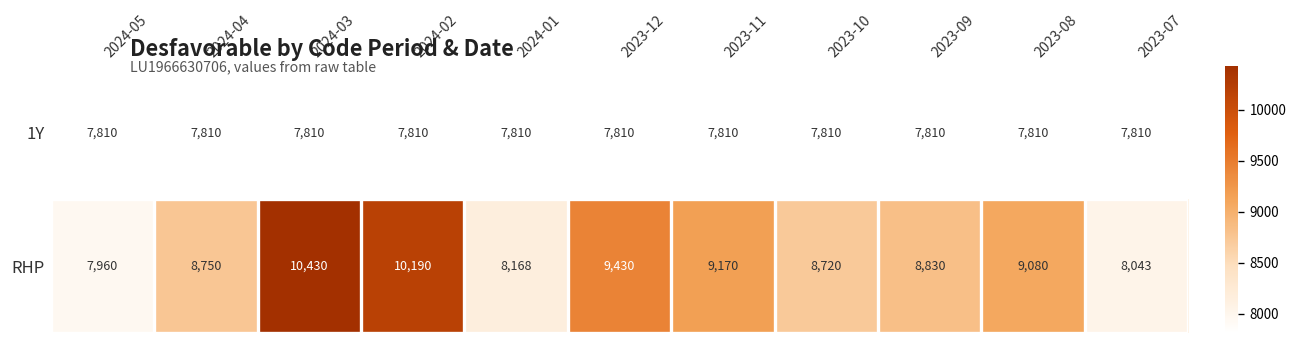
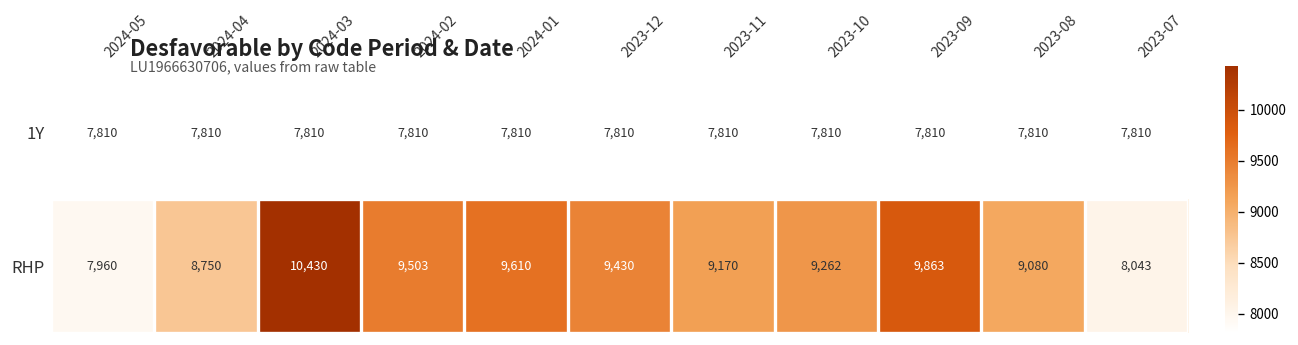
RHP, 2024-02: 10,190 -> 9,503
RHP, 2024-01: 8,168 -> 9,610
RHP, 2023-10: 8,720 -> 9,262
RHP, 2023-09: 8,830 -> 9,863
